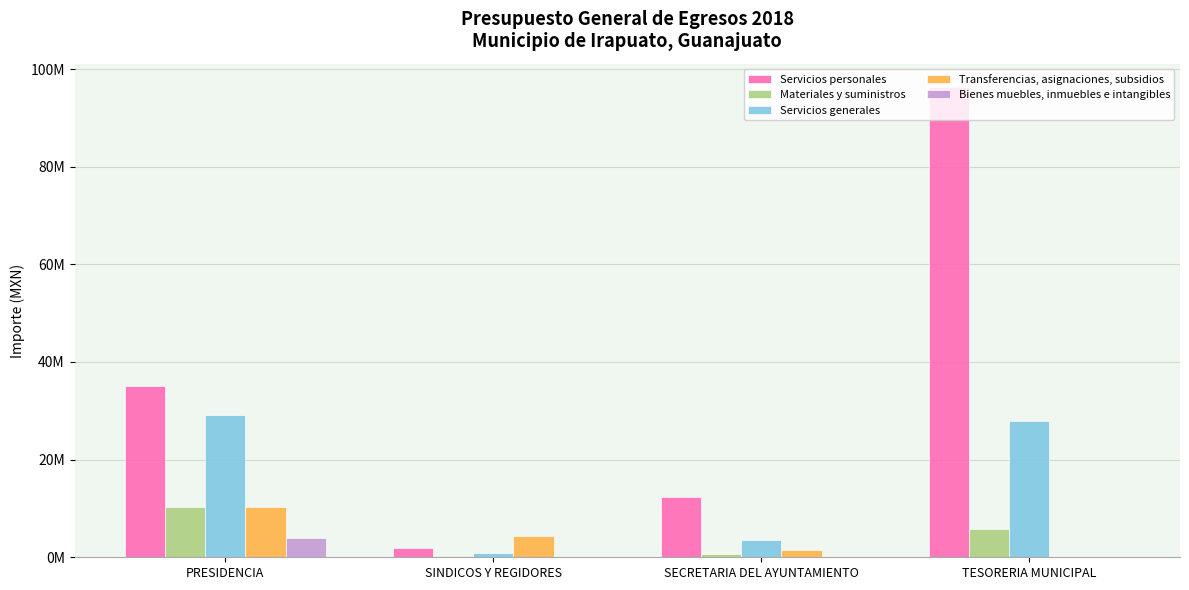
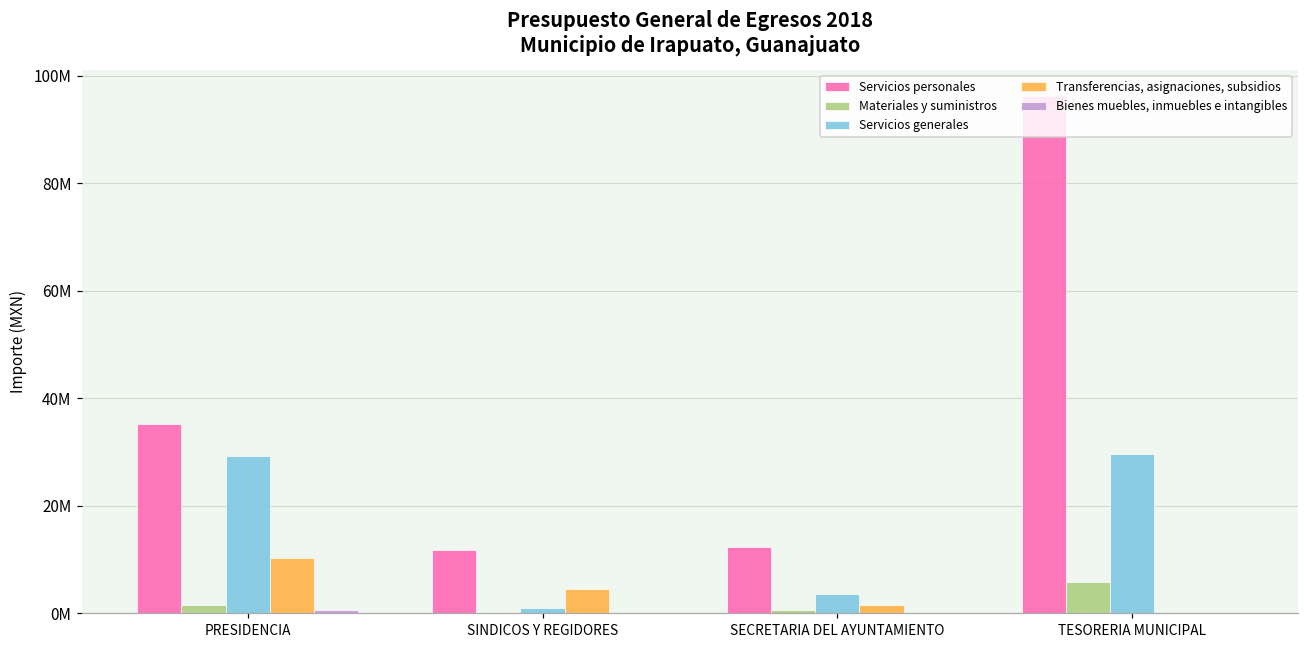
Materiales y suministros, PRESIDENCIA: 10000000 -> 1000000
Bienes muebles, inmuebles e intangibles, PRESIDENCIA: 4000000 -> 1000000
Servicios personales, SINDICOS Y REGIDORES: 2000000 -> 12000000
Servicios generales, TESORERIA MUNICIPAL: 28000000 -> 30000000
